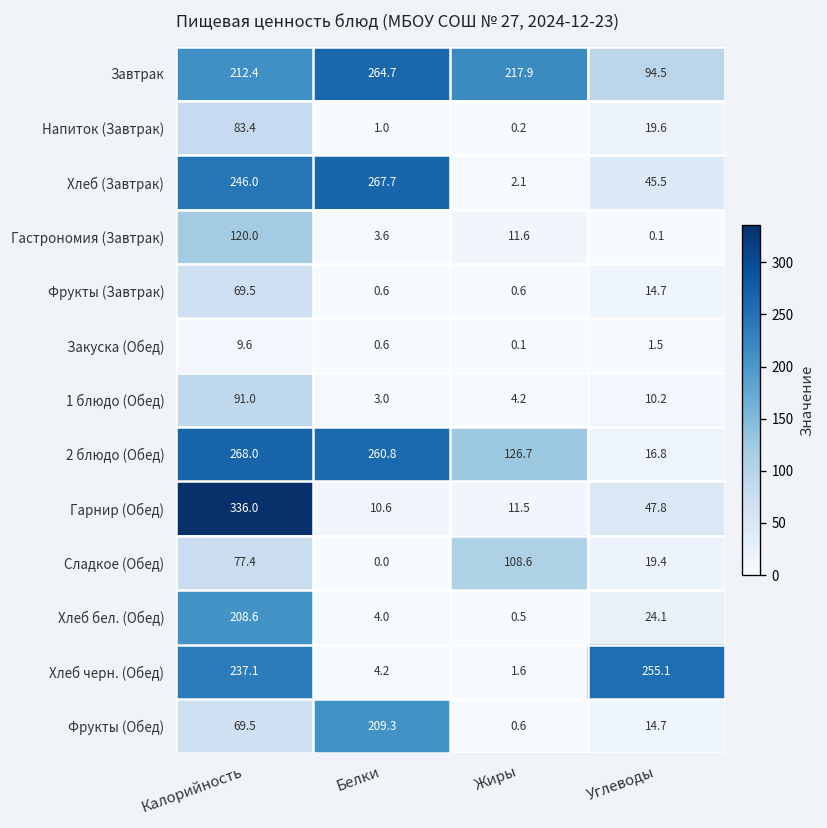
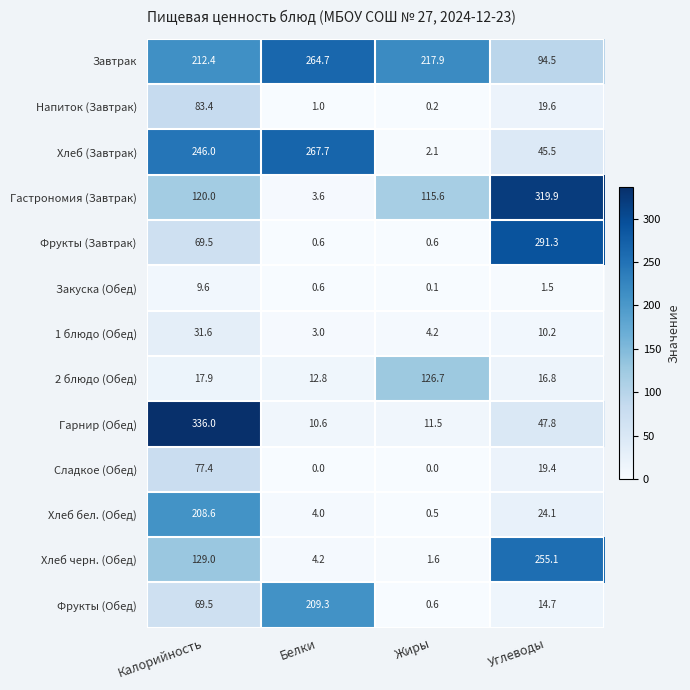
Гастрономия (Завтрак), Жиры: 11.6 -> 115.6
Гастрономия (Завтрак), Углеводы: 0.1 -> 319.9
Фрукты (Завтрак), Углеводы: 14.7 -> 291.3
1 блюдо (Обед), Калорийность: 91.0 -> 31.6
2 блюдо (Обед), Калорийность: 268.0 -> 17.9
2 блюдо (Обед), Белки: 260.8 -> 12.8
Сладкое (Обед), Жиры: 108.6 -> 0.0
Хлеб черн. (Обед), Калорийность: 237.1 -> 129.0
